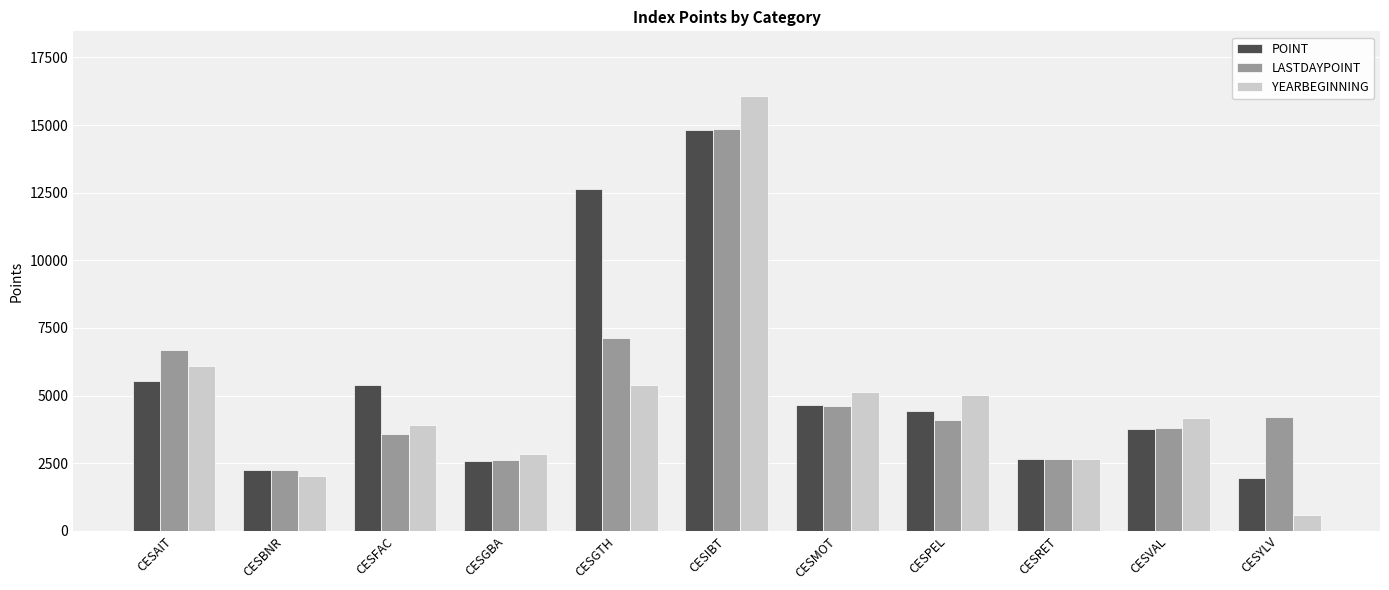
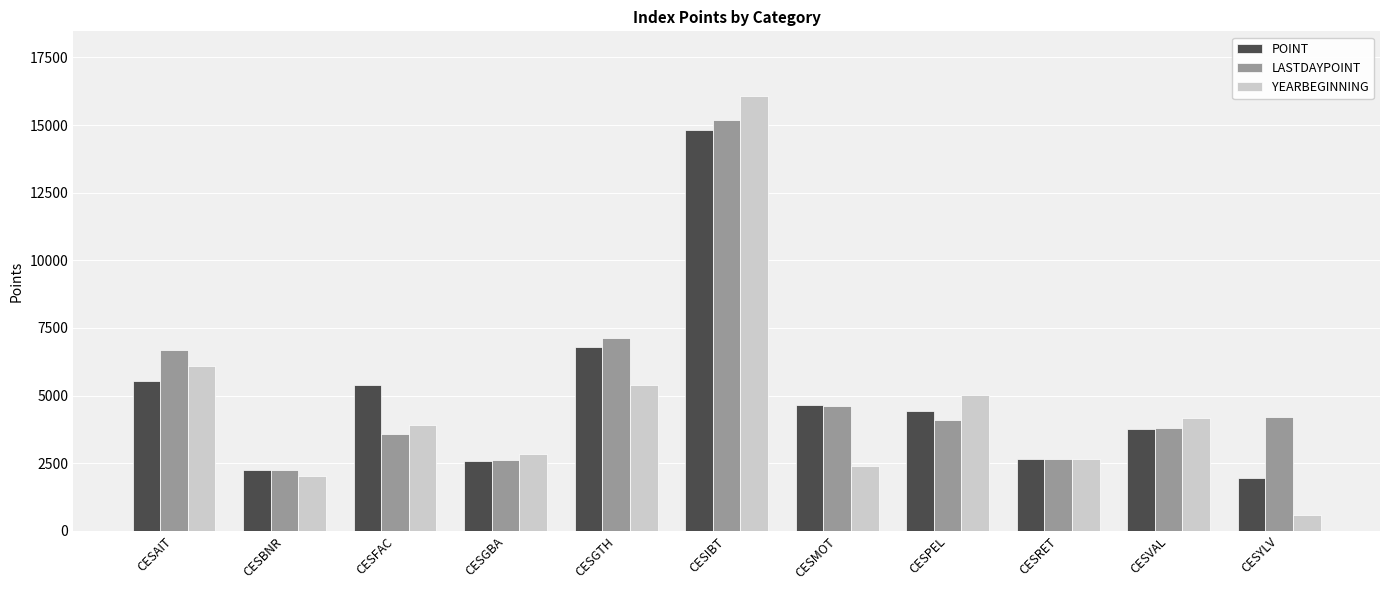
POINT, CESGTH: 12600 -> 6800
LASTDAYPOINT, CESIBT: 14900 -> 15200
YEARBEGINNING, CESMOT: 5100 -> 2400
